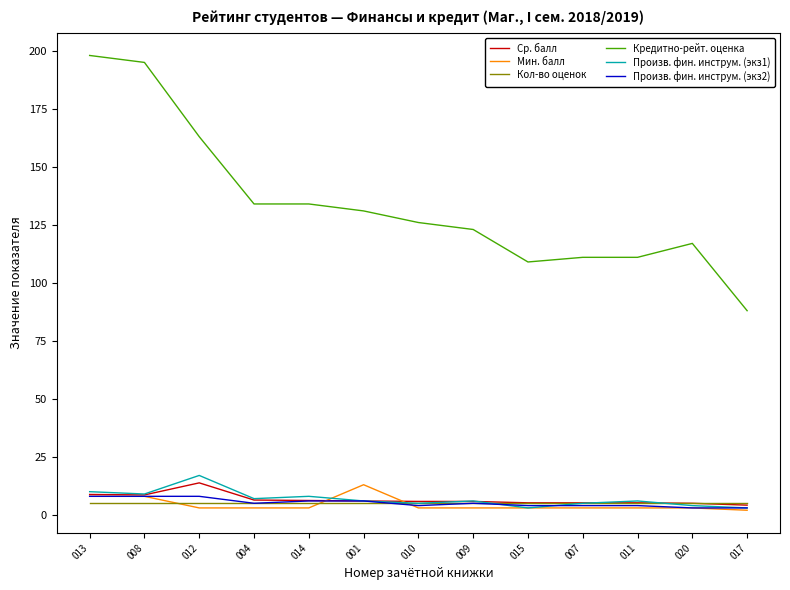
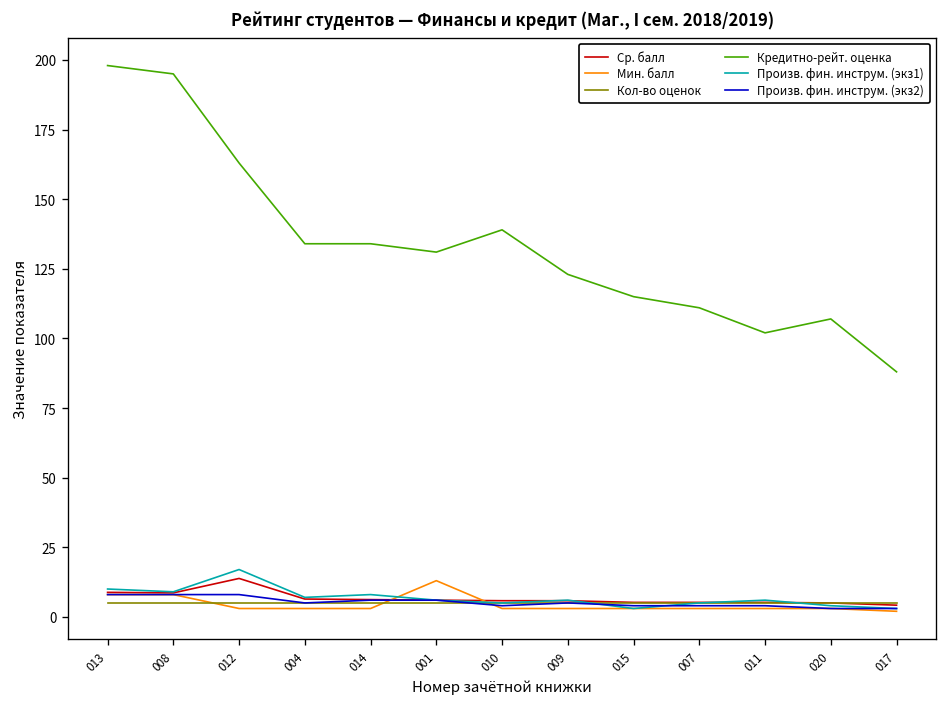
Кредитно-рейт. оценка, 010: 126 -> 139
Кредитно-рейт. оценка, 015: 109 -> 115
Кредитно-рейт. оценка, 011: 111 -> 102
Кредитно-рейт. оценка, 020: 117 -> 107
